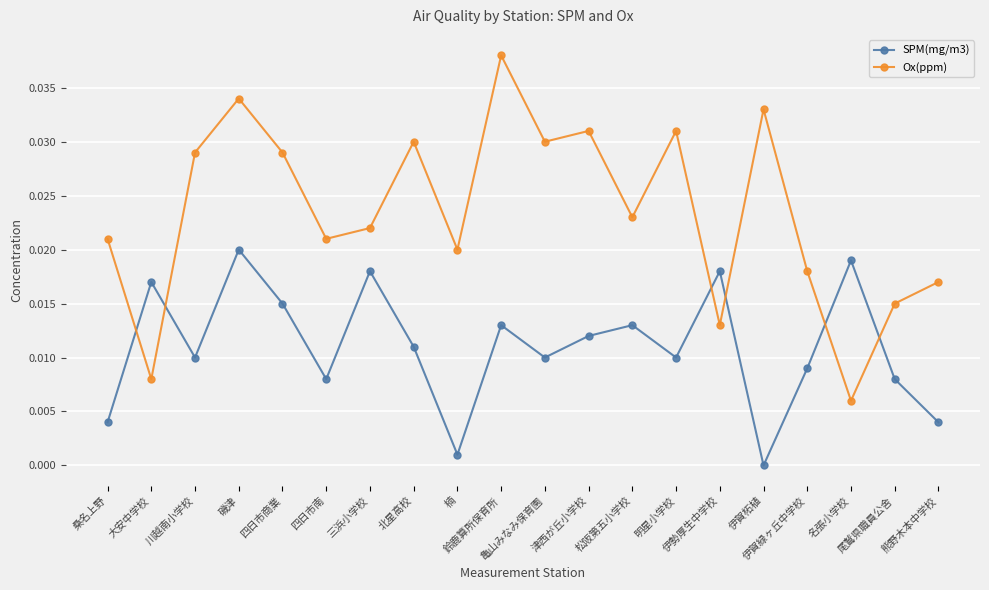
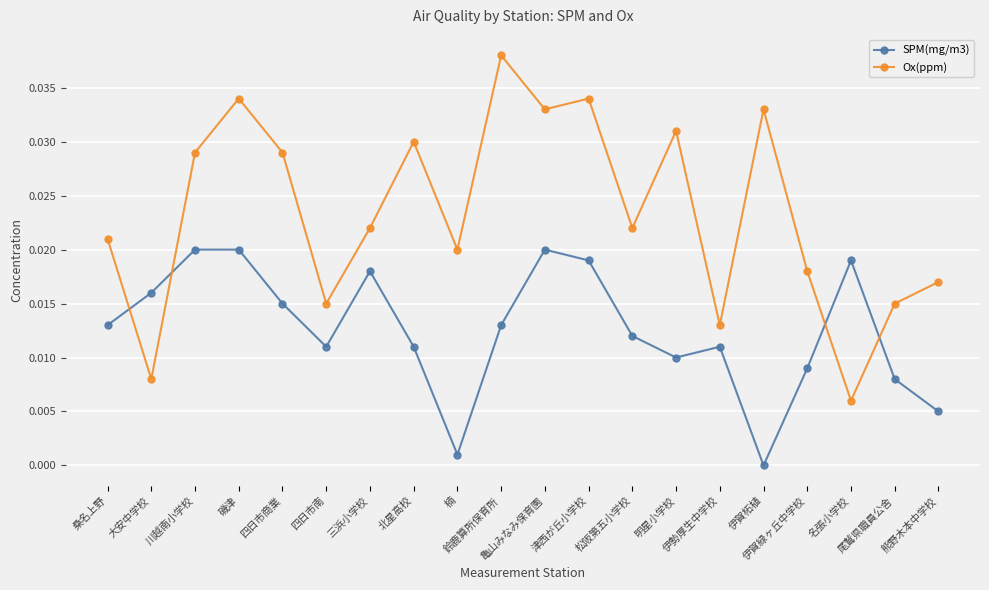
SPM(mg/m3), 桑名上野: 0.004 -> 0.013
SPM(mg/m3), 大安中学校: 0.017 -> 0.016
SPM(mg/m3), 川越南小学校: 0.01 -> 0.02
SPM(mg/m3), 四日市南: 0.008 -> 0.011
Ox(ppm), 四日市南: 0.021 -> 0.015
SPM(mg/m3), 亀山みなみ保育園: 0.01 -> 0.02
Ox(ppm), 亀山みなみ保育園: 0.030 -> 0.033
SPM(mg/m3), 津西が丘小学校: 0.012 -> 0.019
Ox(ppm), 津西が丘小学校: 0.031 -> 0.034
SPM(mg/m3), 松阪第五小学校: 0.013 -> 0.012
Ox(ppm), 松阪第五小学校: 0.023 -> 0.022
SPM(mg/m3), 伊勢厚生中学校: 0.018 -> 0.011
SPM(mg/m3), 熊野木本中学校: 0.004 -> 0.005
